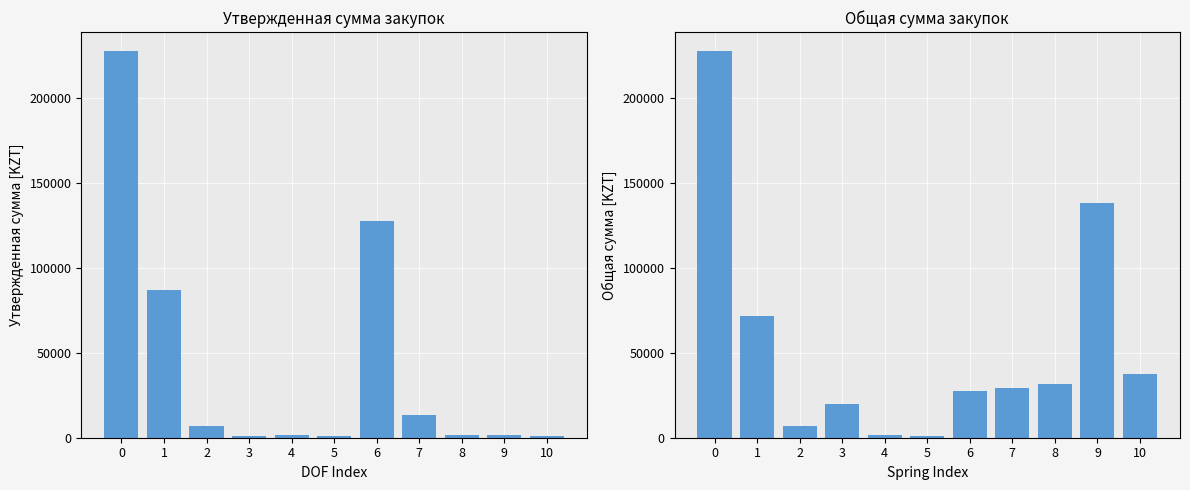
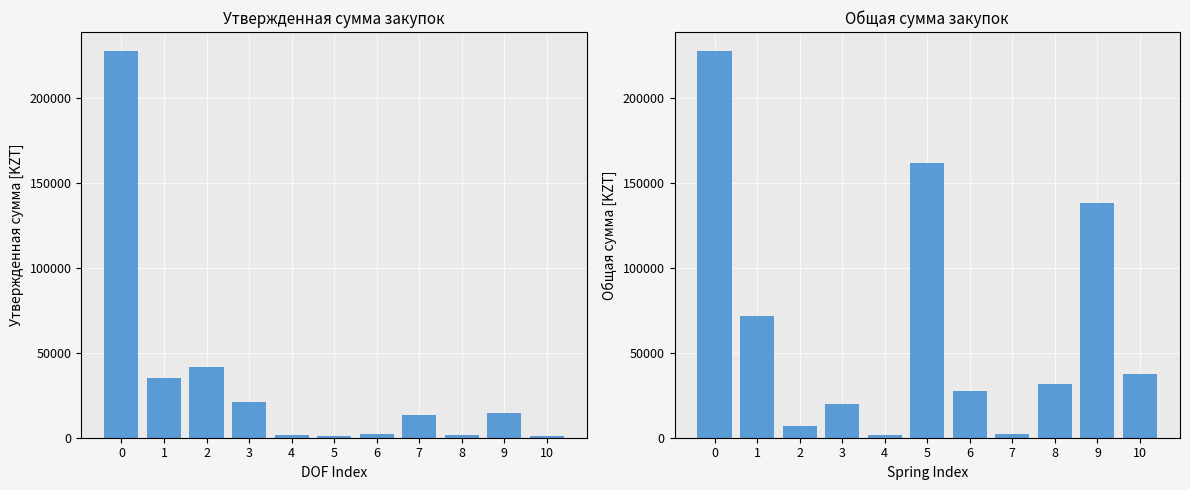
Утвержденная сумма закупок, 1: 87000 -> 35000
Утвержденная сумма закупок, 2: 7000 -> 42000
Утвержденная сумма закупок, 3: 1000 -> 21000
Утвержденная сумма закупок, 6: 128000 -> 2000
Утвержденная сумма закупок, 9: 1000 -> 15000
Общая сумма закупок, 5: 1000 -> 162000
Общая сумма закупок, 7: 29000 -> 2000
